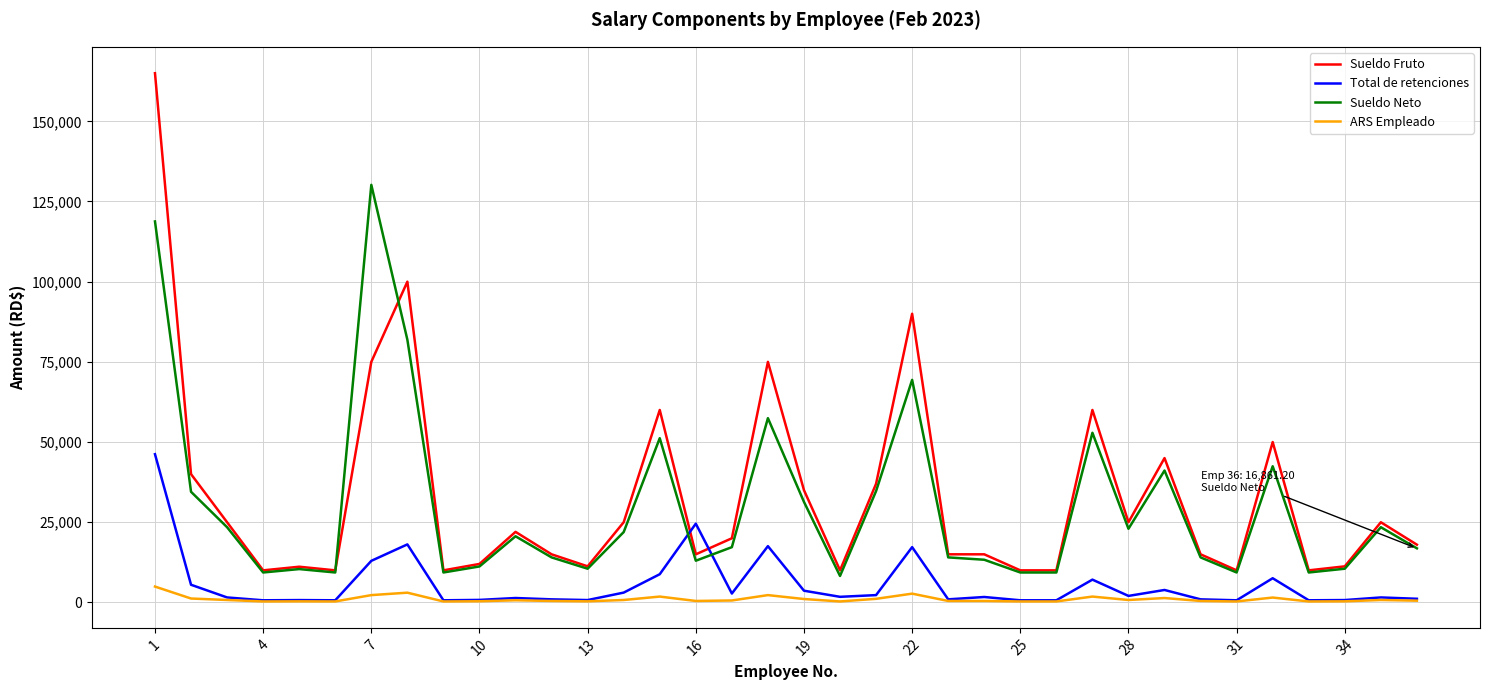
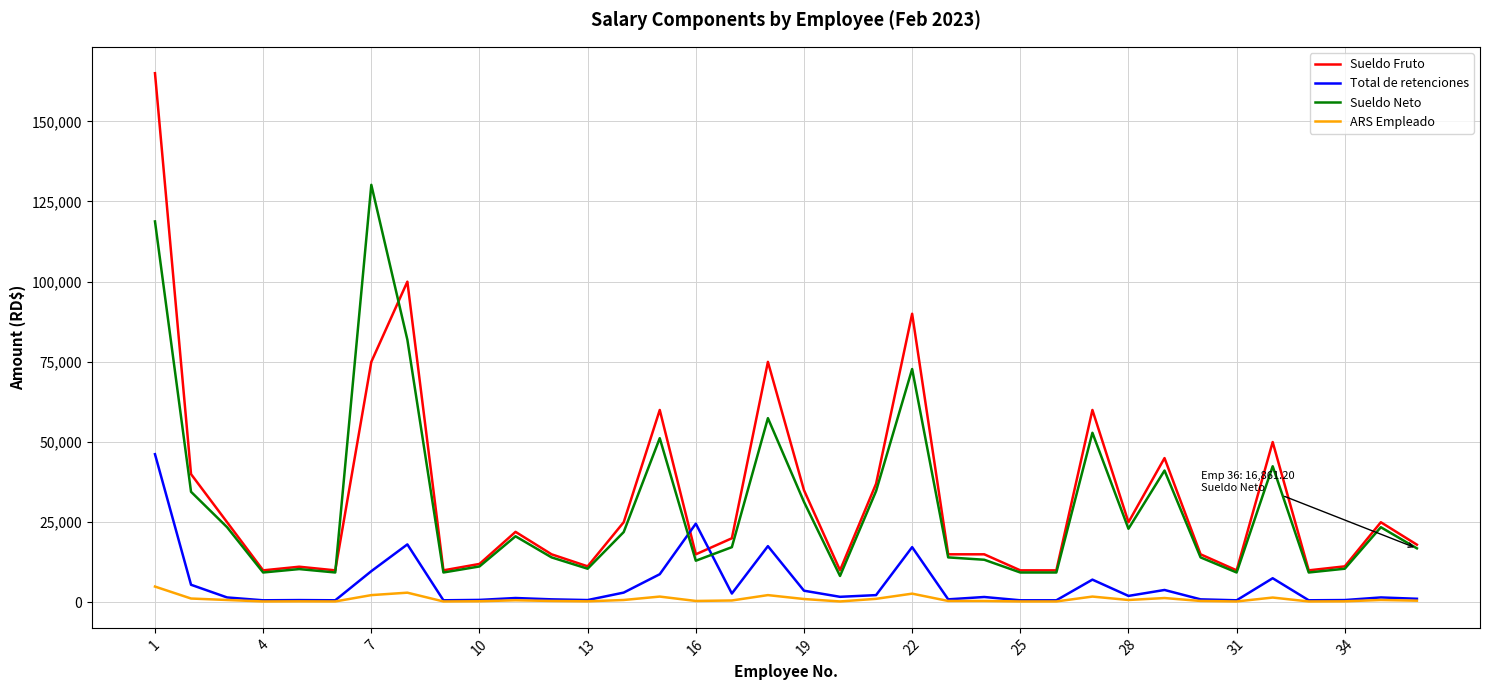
Total de retenciones, 7: 13,000 -> 10,000
Sueldo Neto, 22: 69,000 -> 73,000
